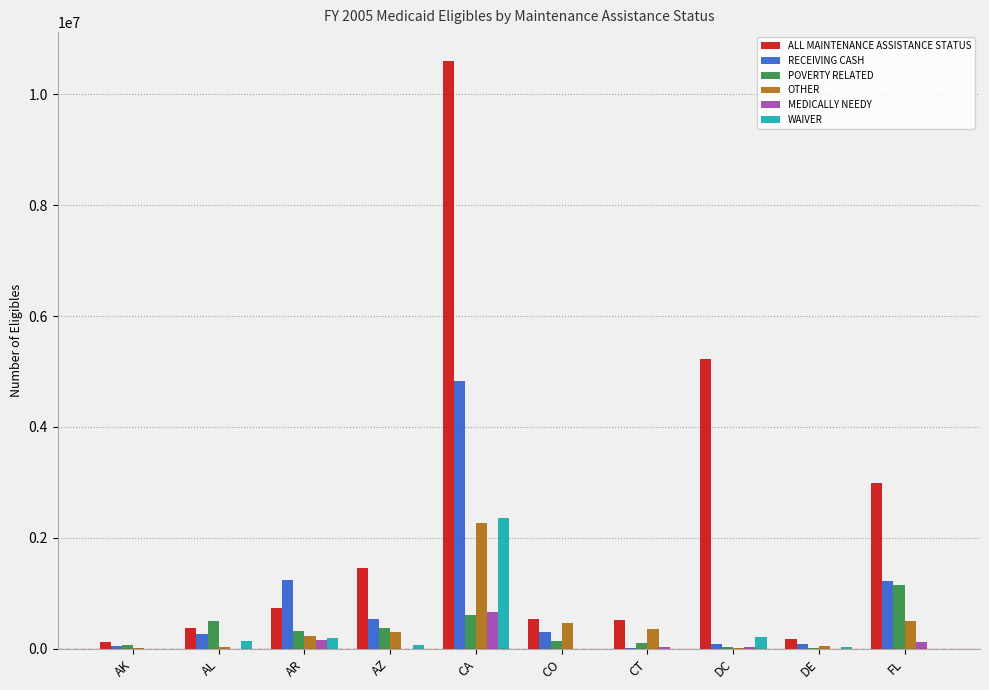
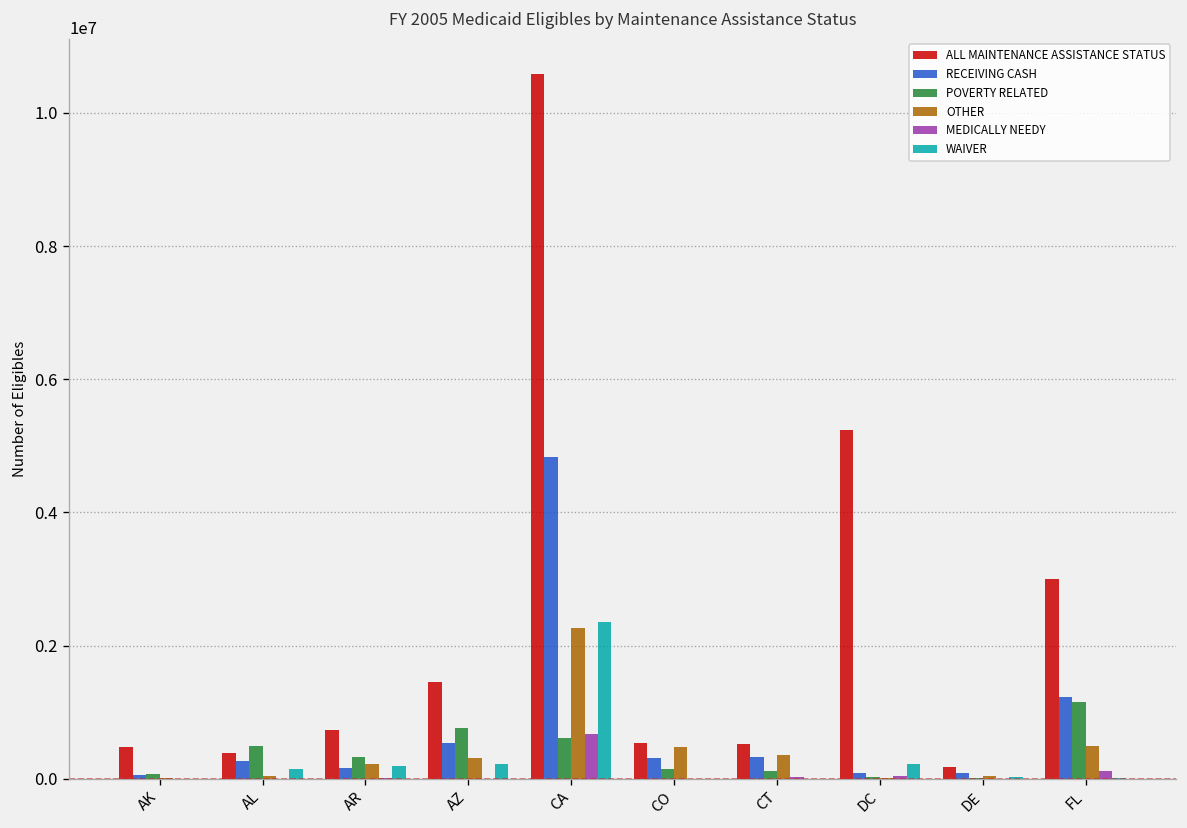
ALL MAINTENANCE ASSISTANCE STATUS, AK: 100000 -> 500000
RECEIVING CASH, AR: 1200000 -> 200000
MEDICALLY NEEDY, AR: 200000 -> 0
POVERTY RELATED, AZ: 400000 -> 800000
WAIVER, AZ: 100000 -> 200000
RECEIVING CASH, CT: 0 -> 300000
